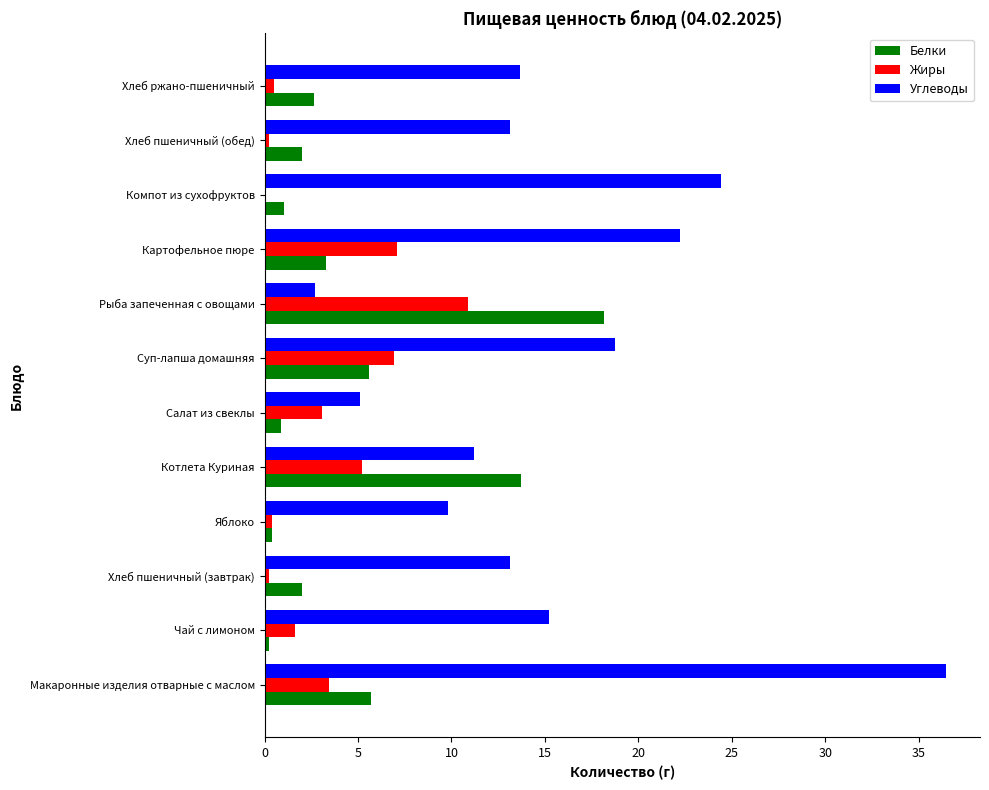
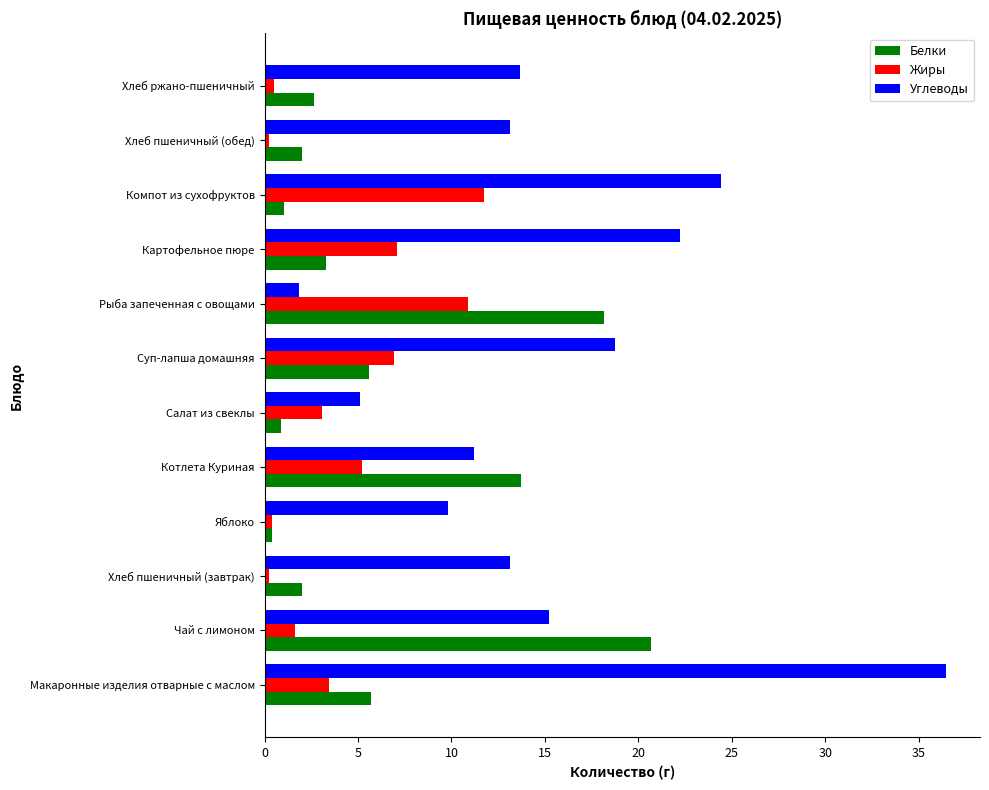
Жиры, Компот из сухофруктов: 0.0 -> 11.7
Углеводы, Рыба запеченная с овощами: 2.7 -> 1.9
Белки, Чай с лимоном: 0.3 -> 20.7
